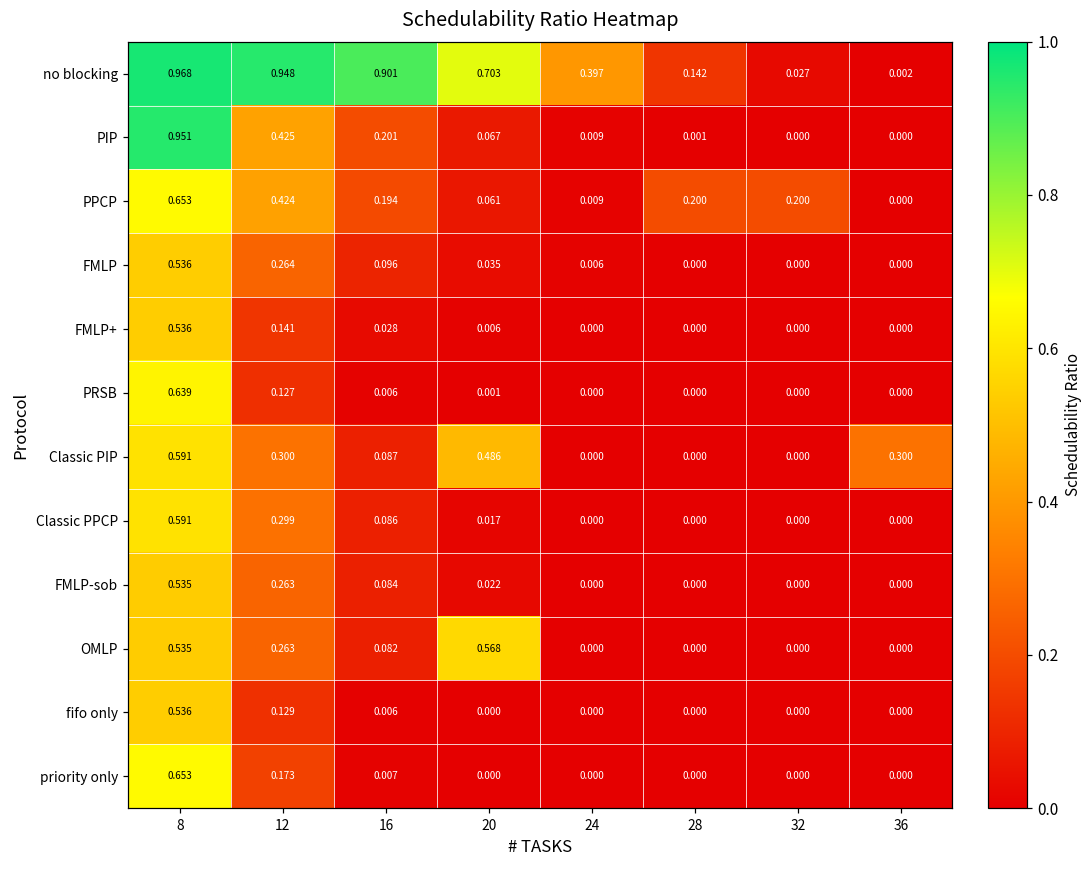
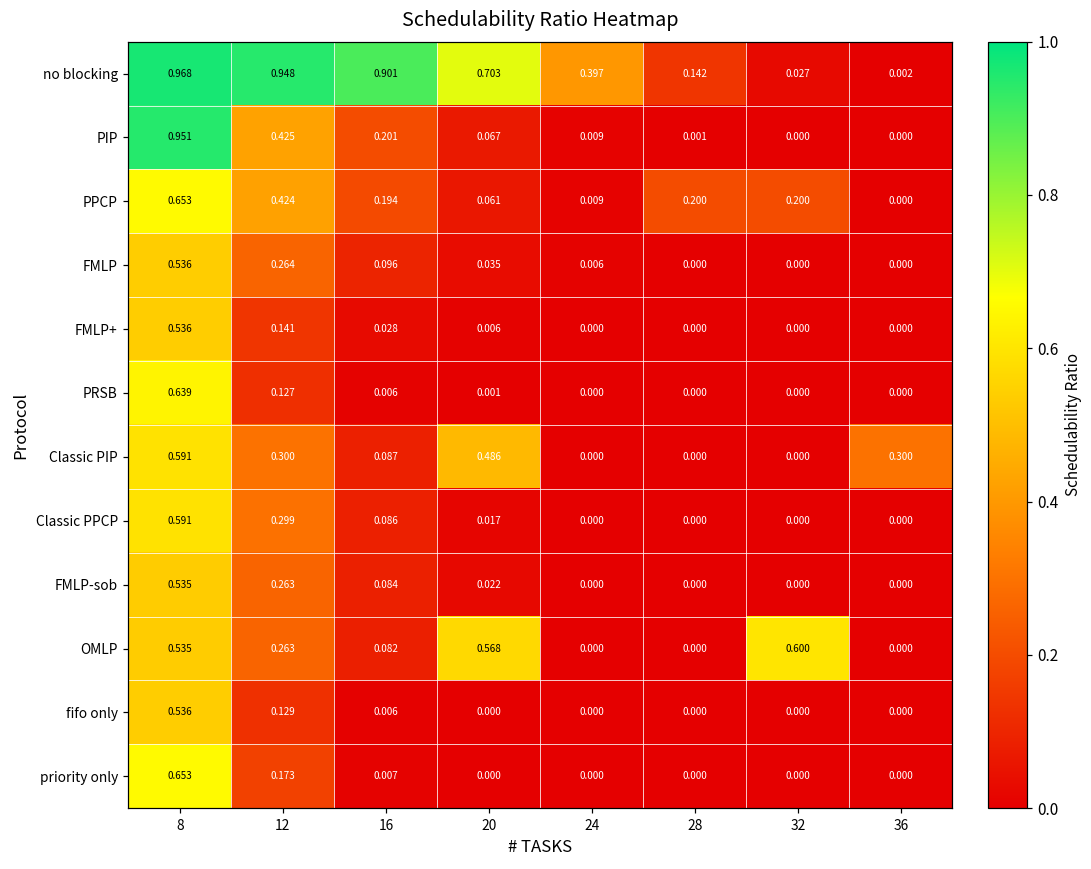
OMLP, 32: 0.000 -> 0.600
